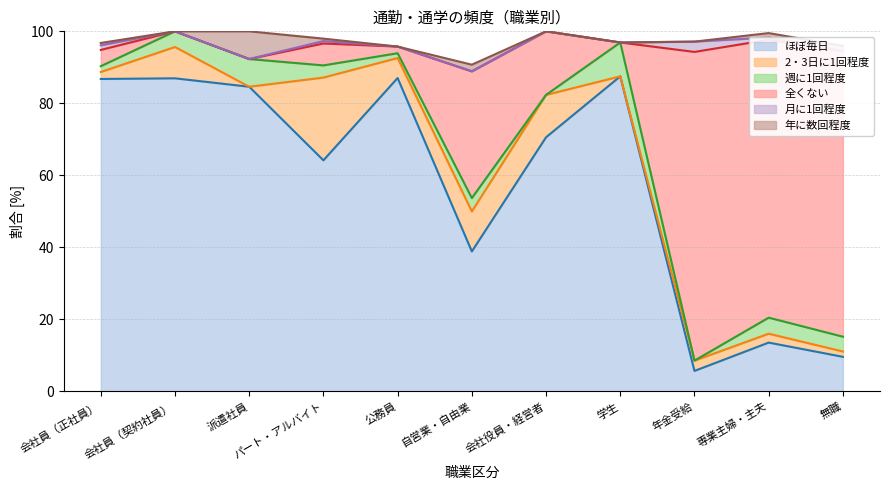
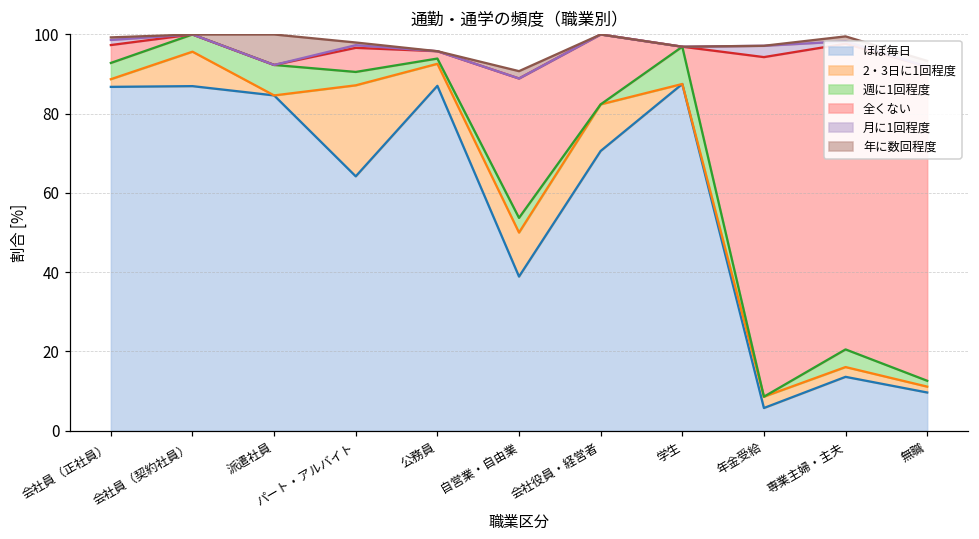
週に1回程度, 会社員（正社員）: 2 -> 4
週に1回程度, 無職: 4 -> 1
